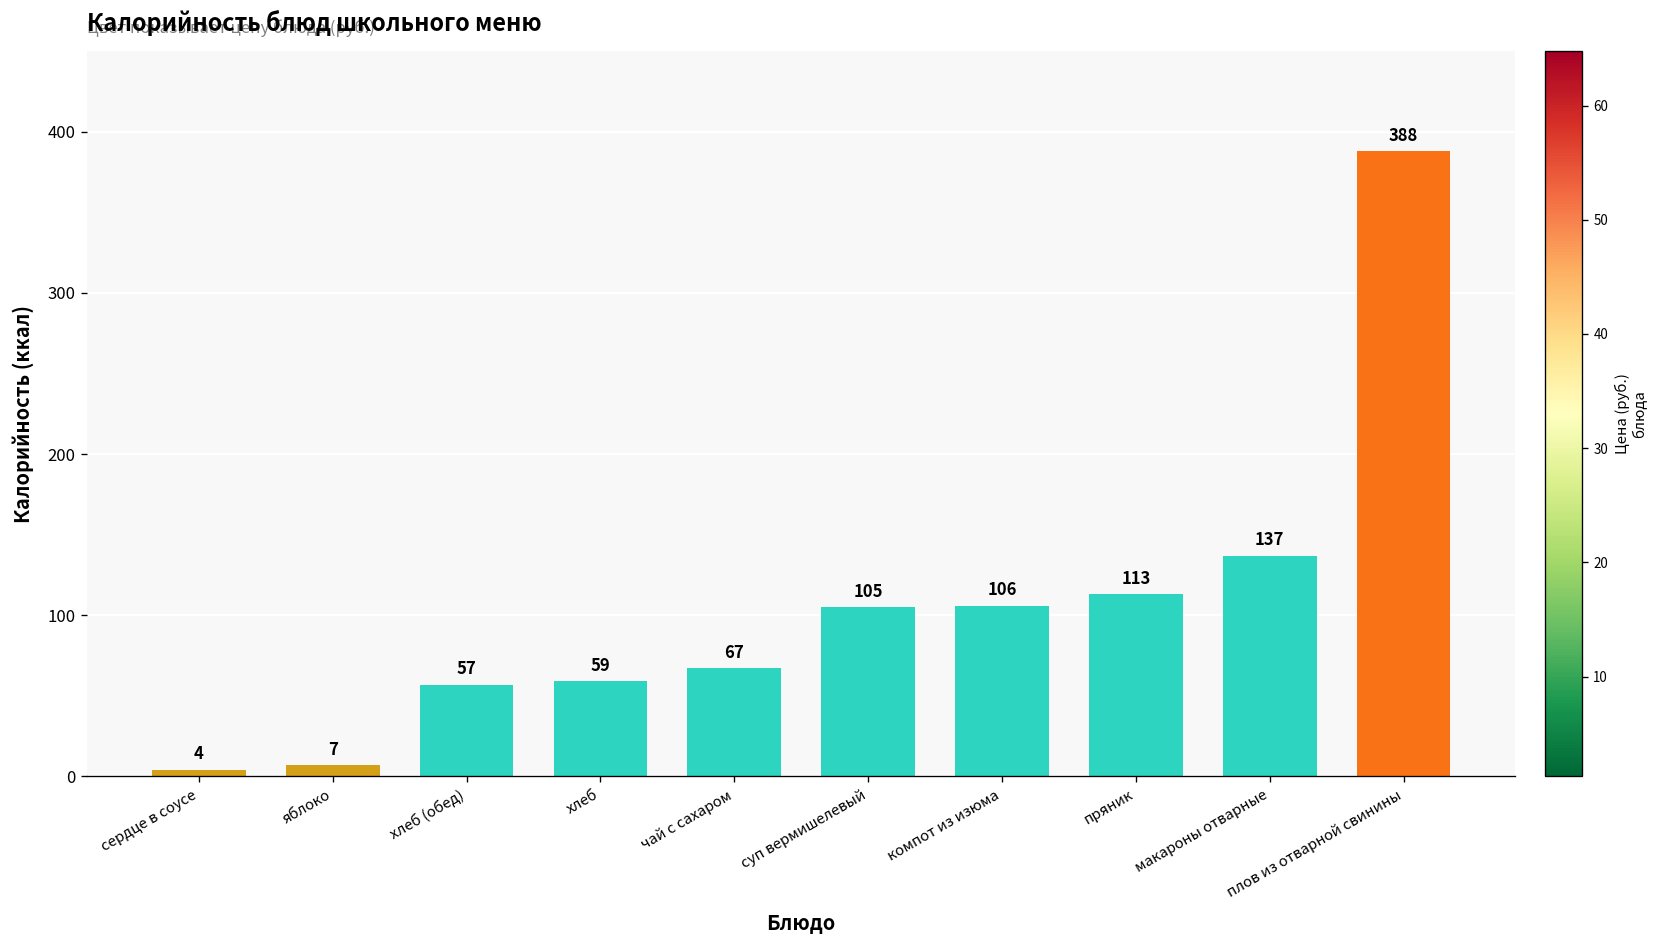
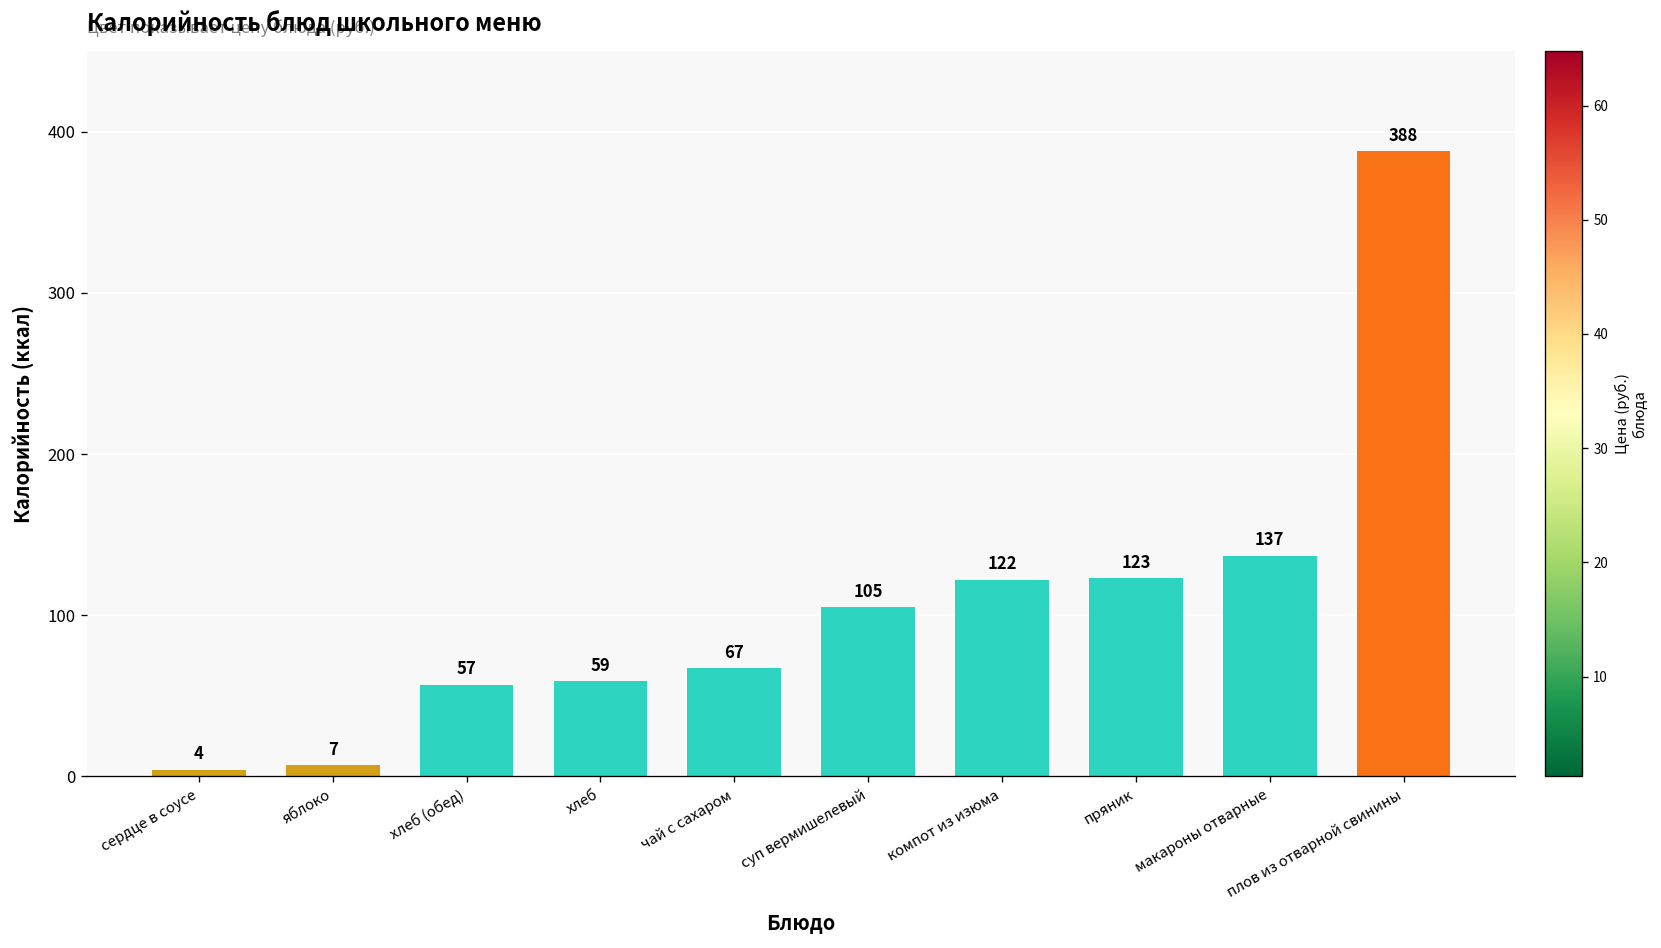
компот из изюма: 106 -> 122
пряник: 113 -> 123
